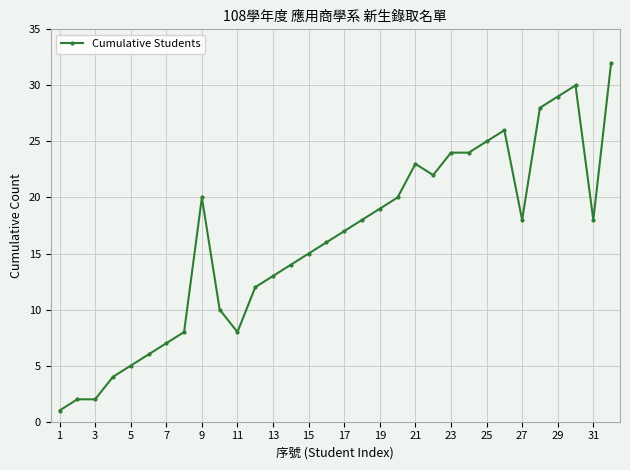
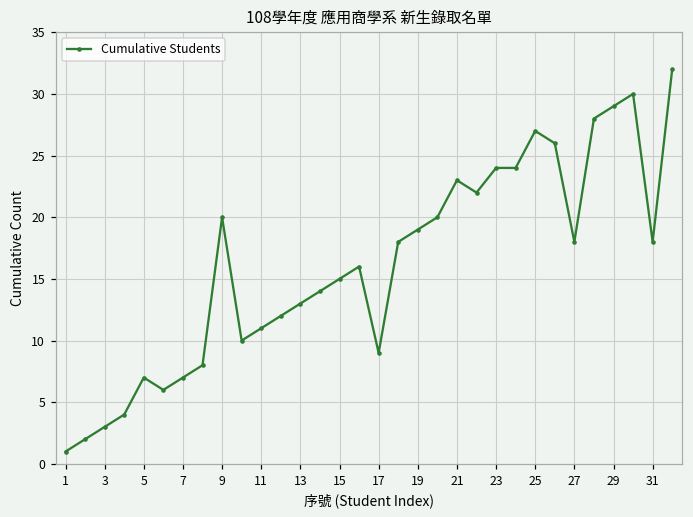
3: 2 -> 3
5: 5 -> 7
11: 8 -> 11
17: 17 -> 9
25: 25 -> 27
